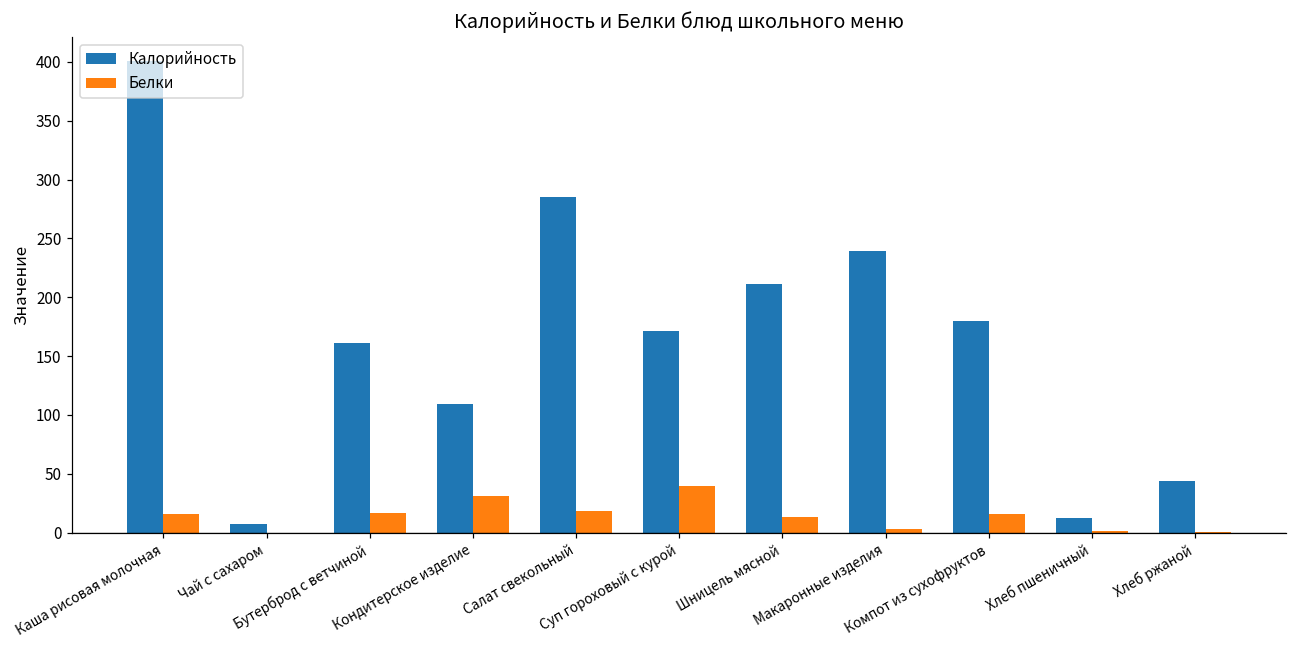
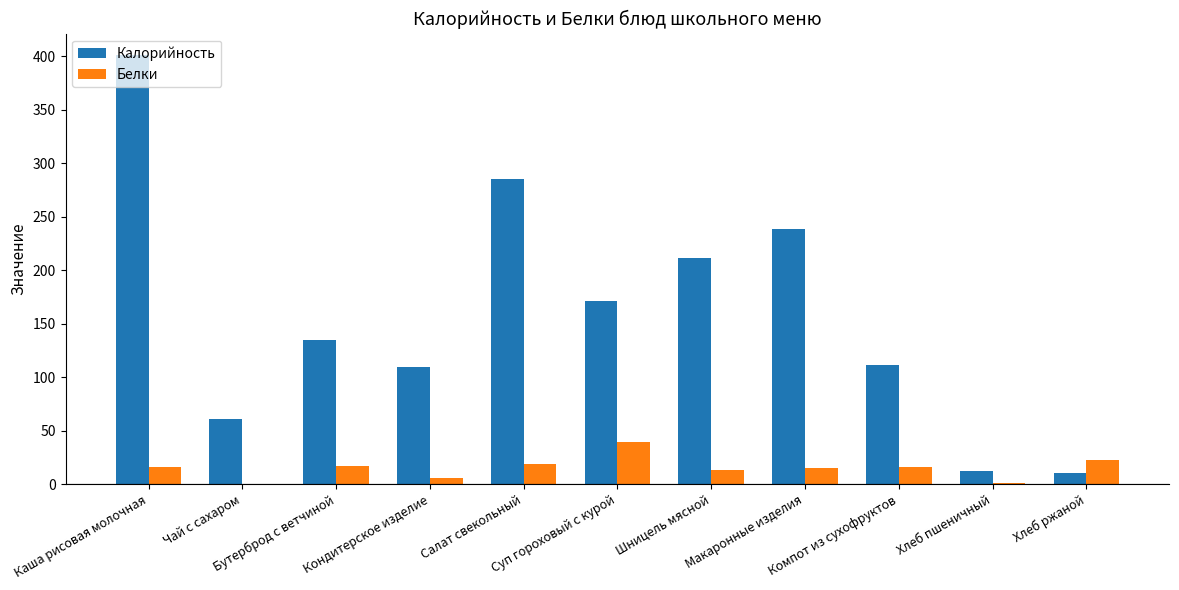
Калорийность, Чай с сахаром: 8 -> 61
Калорийность, Бутерброд с ветчиной: 161 -> 134
Белки, Кондитерское изделие: 31 -> 6
Белки, Макаронные изделия: 3 -> 15
Калорийность, Компот из сухофруктов: 180 -> 112
Калорийность, Хлеб ржаной: 44 -> 10
Белки, Хлеб ржаной: 1 -> 22
